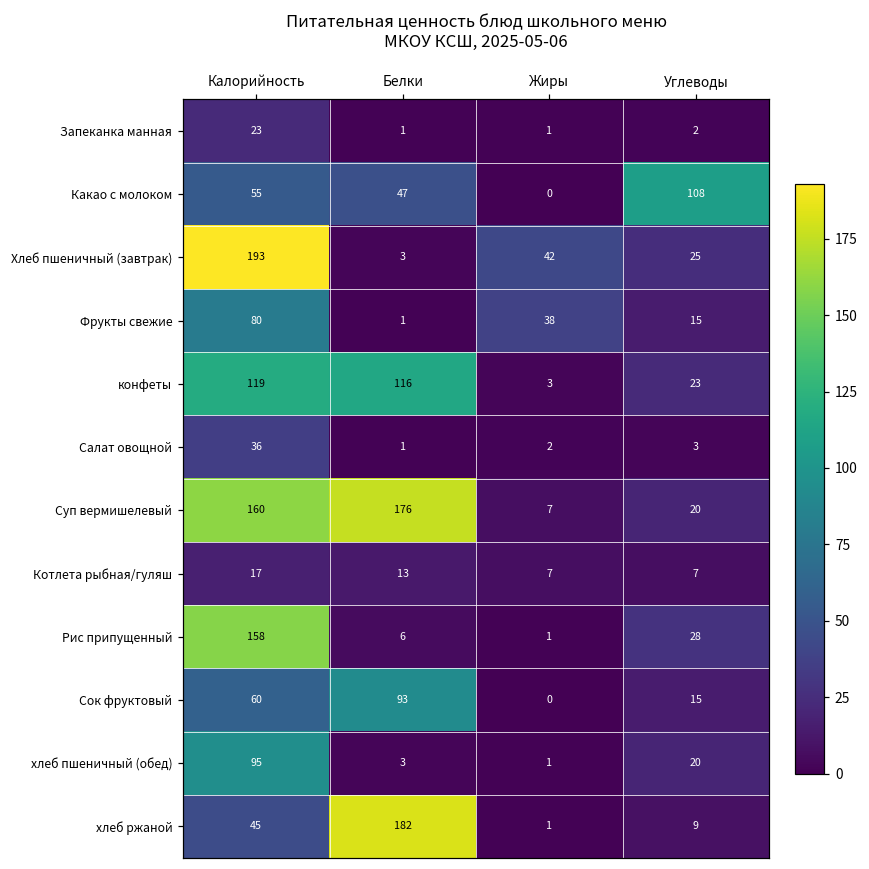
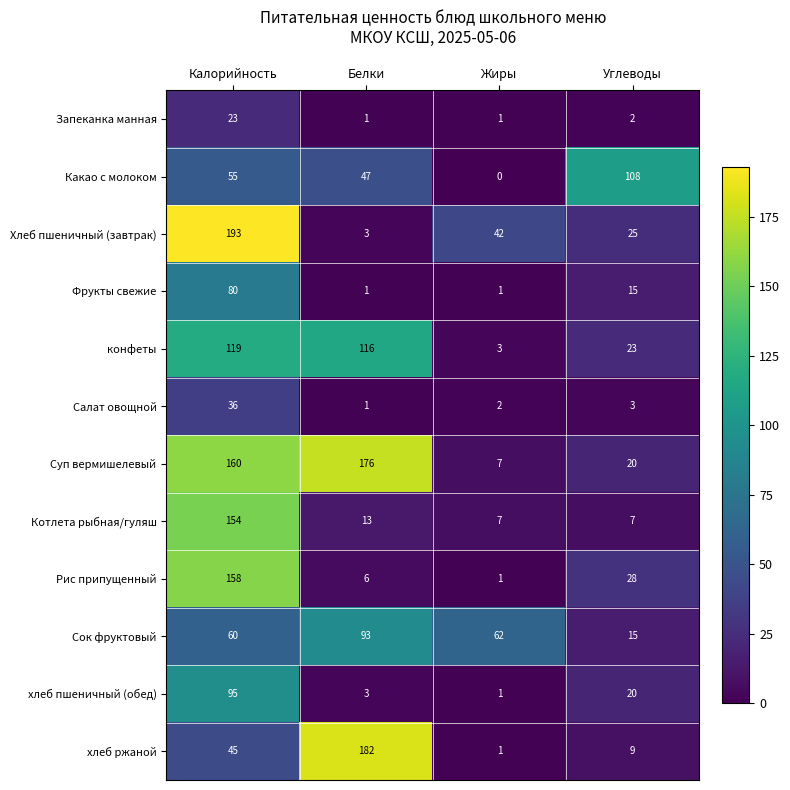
Фрукты свежие, Жиры: 38 -> 1
Котлета рыбная/гуляш, Калорийность: 17 -> 154
Сок фруктовый, Жиры: 0 -> 62
